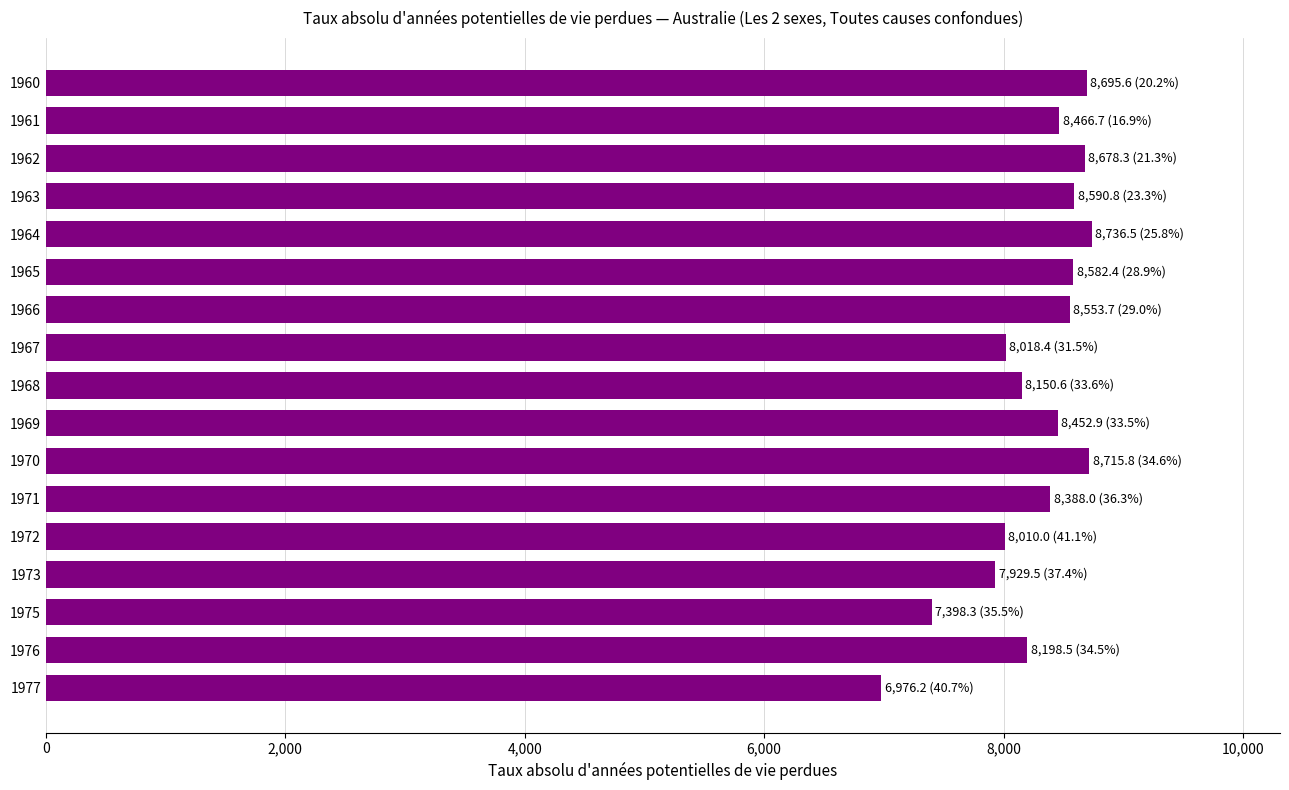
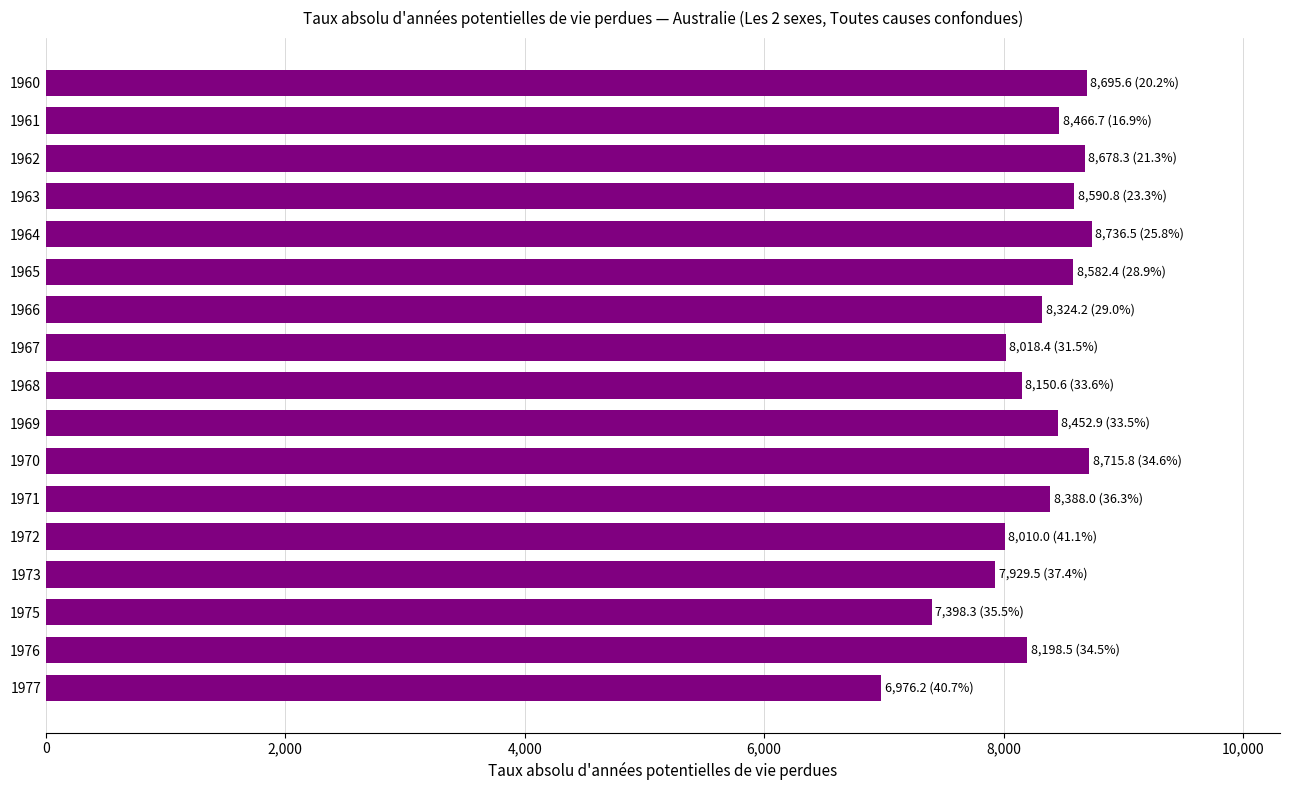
1966: 8,553.7 -> 8,324.2
